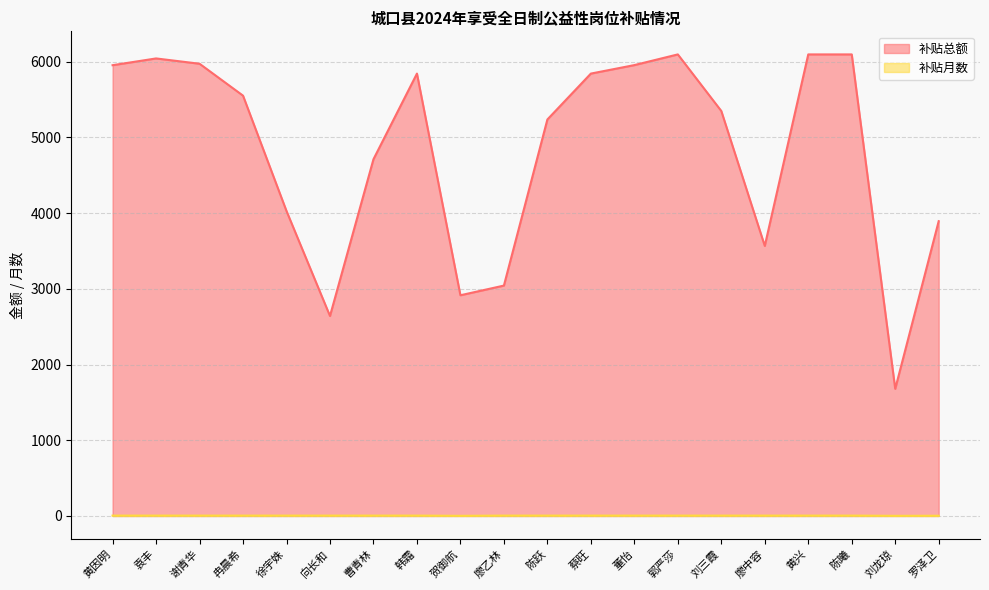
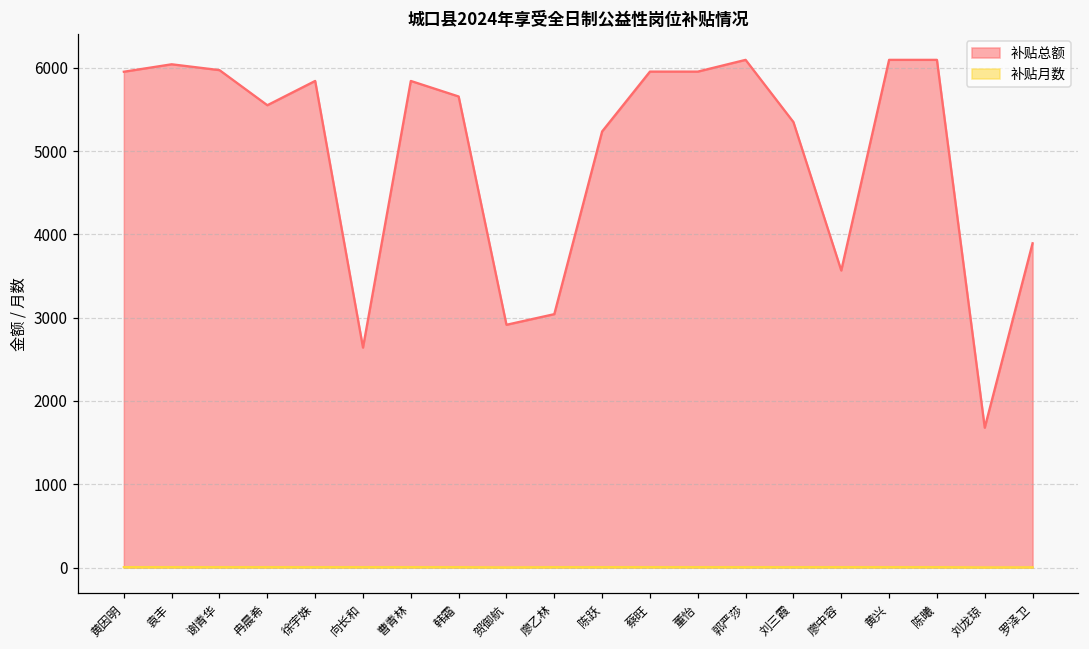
补贴总额, 徐宇姝: 4000 -> 5800
补贴总额, 曹青林: 4700 -> 5800
补贴总额, 韩霜: 5800 -> 5700
补贴总额, 蔡旺: 5800 -> 6000
